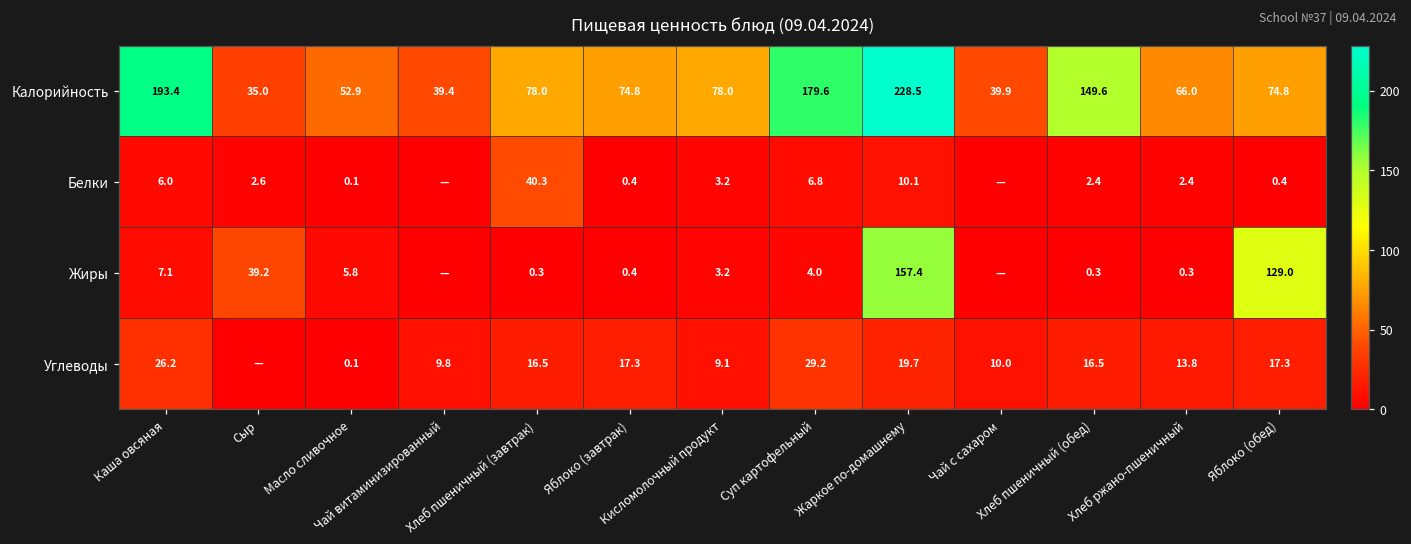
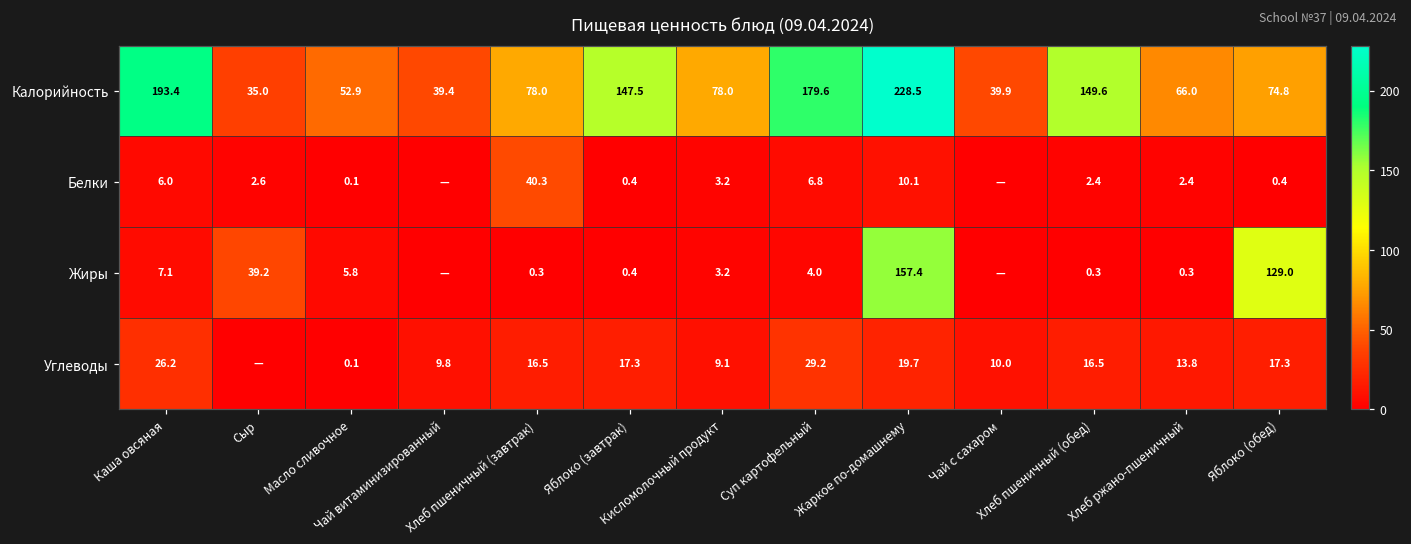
Калорийность, Яблоко (завтрак): 74.8 -> 147.5
